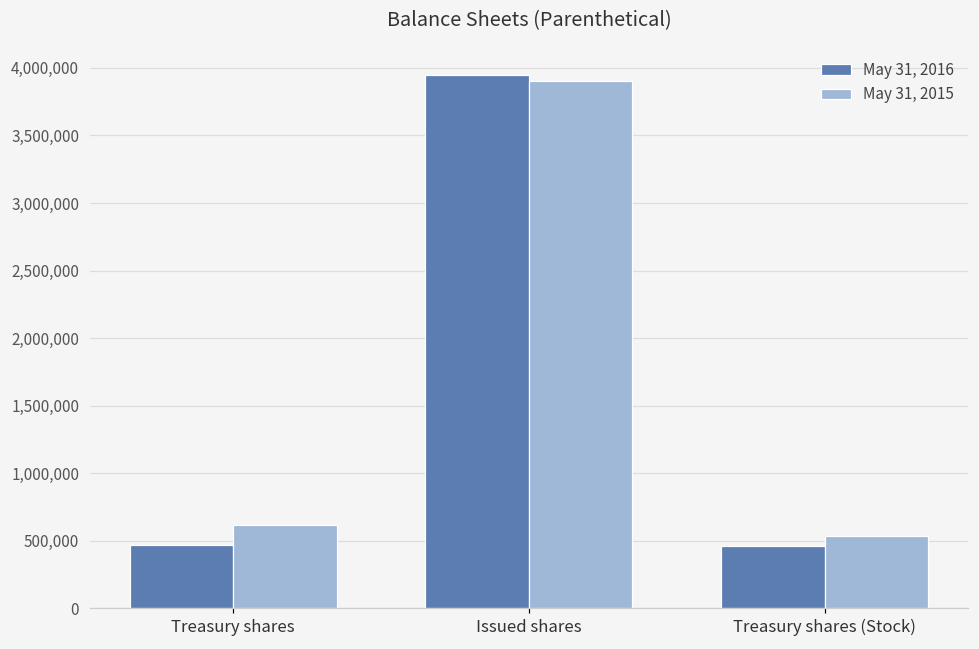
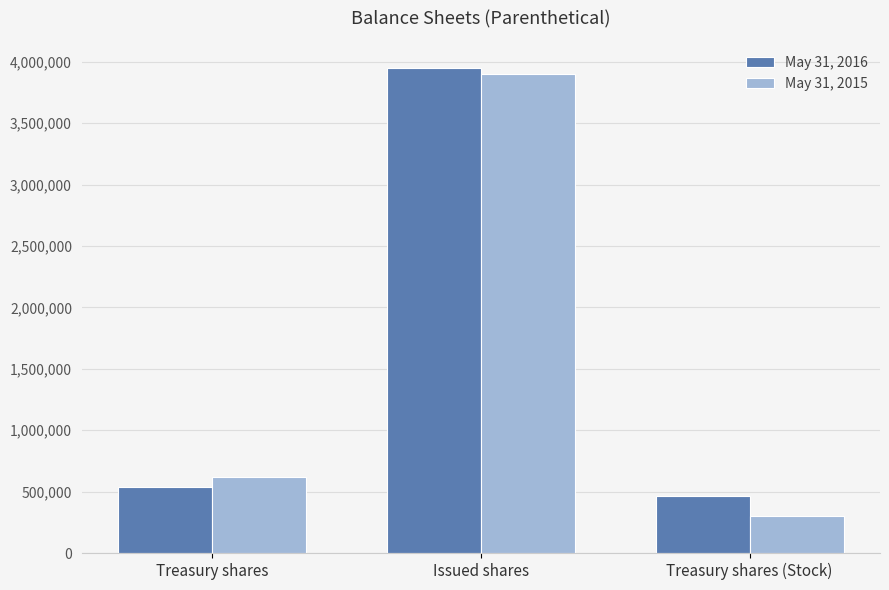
May 31, 2016, Treasury shares: 470,000 -> 540,000
May 31, 2015, Treasury shares (Stock): 540,000 -> 300,000
